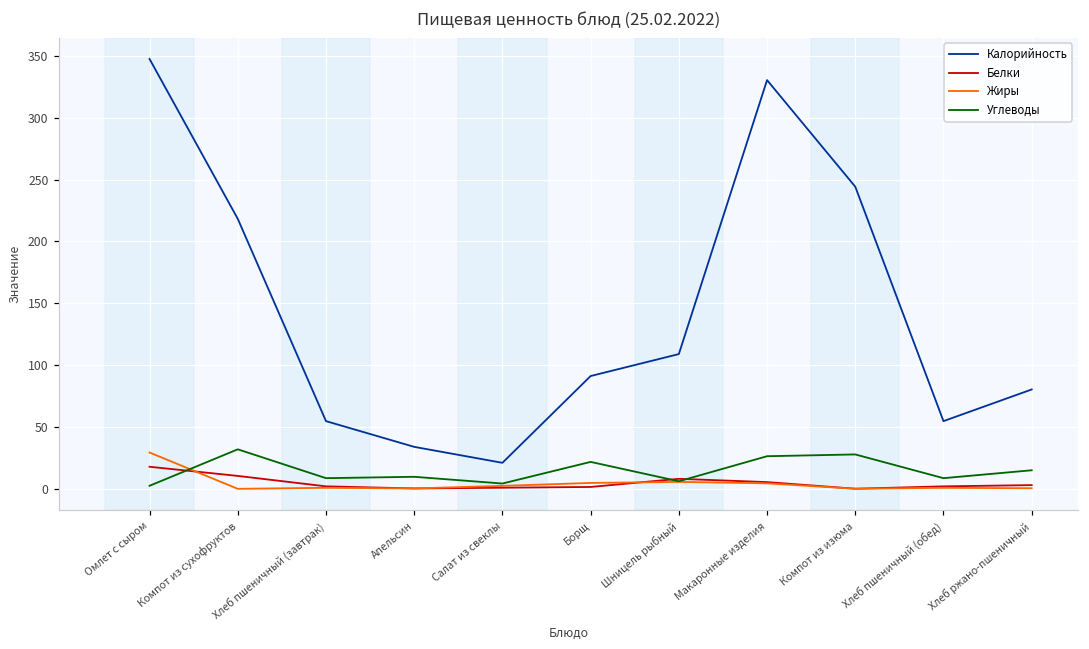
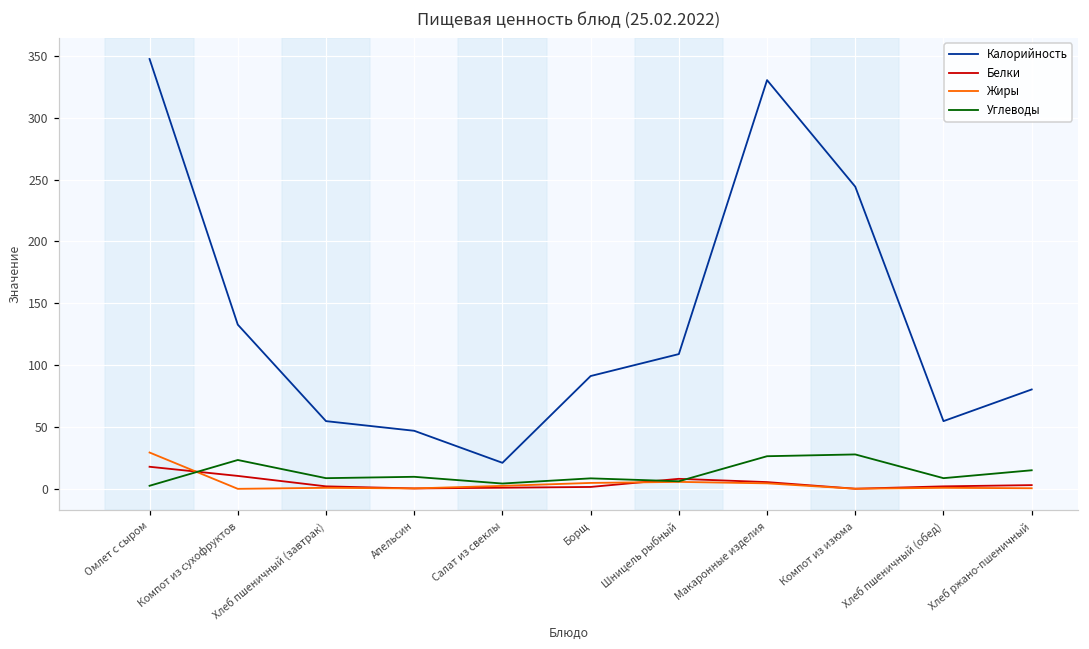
Калорийность, Компот из сухофруктов: 218 -> 133
Углеводы, Компот из сухофруктов: 32 -> 23
Калорийность, Апельсин: 34 -> 47
Углеводы, Борщ: 22 -> 9
